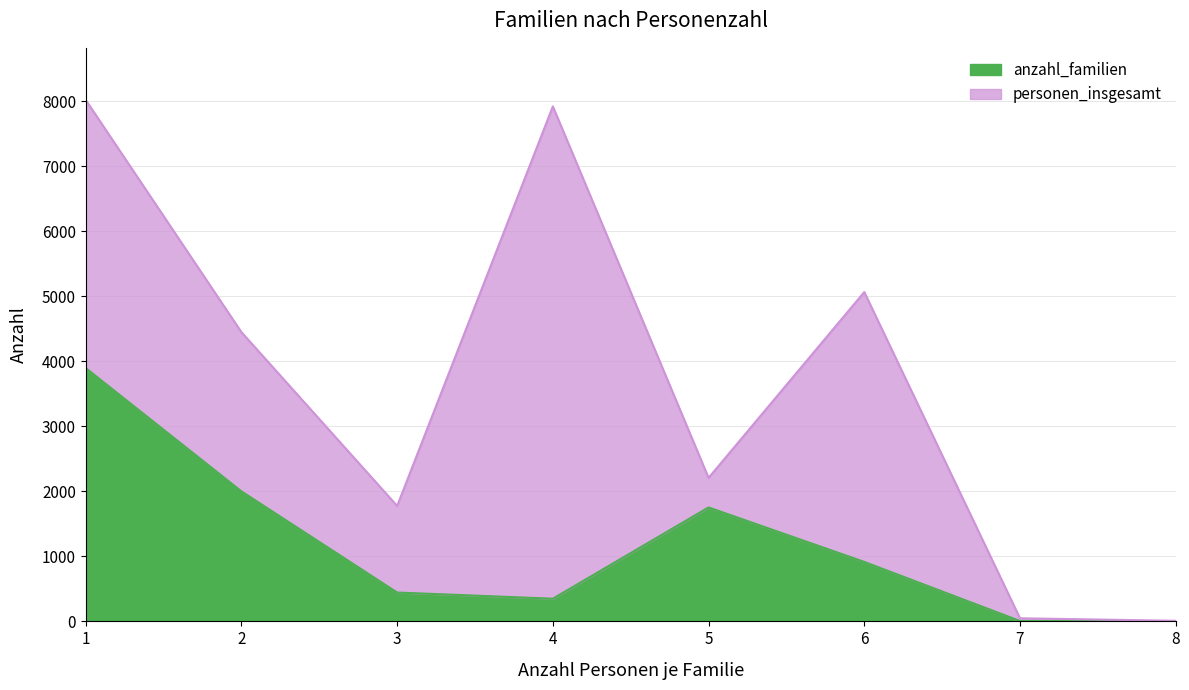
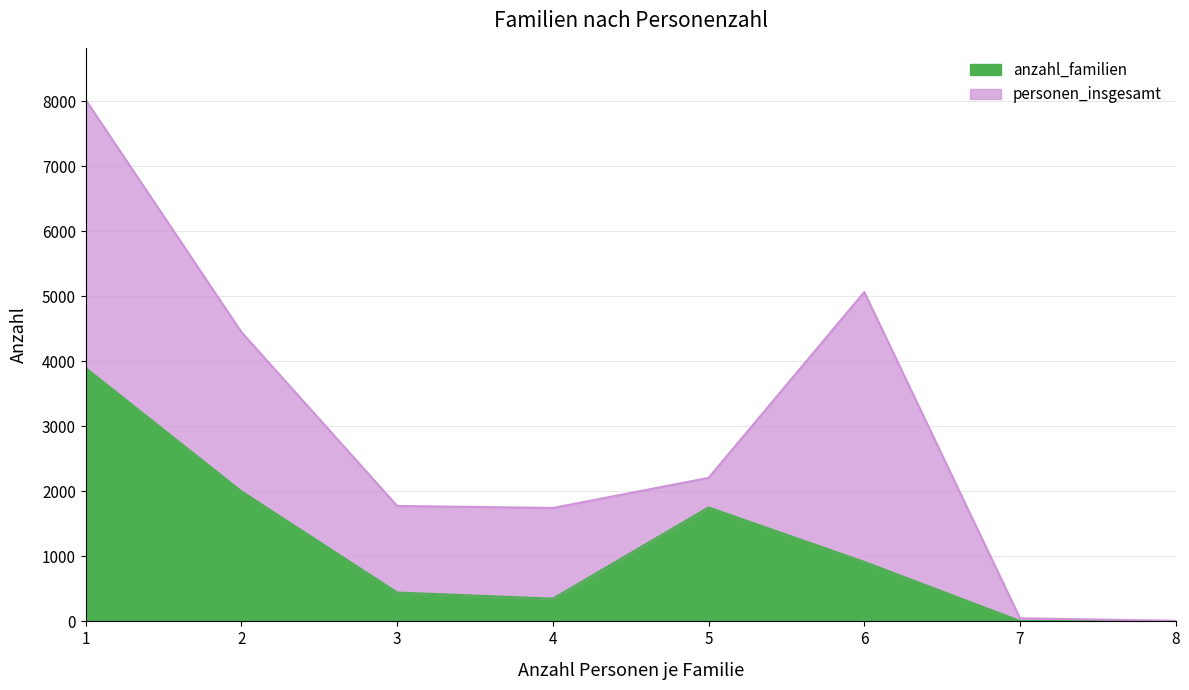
personen_insgesamt, 4: 7600 -> 1400
